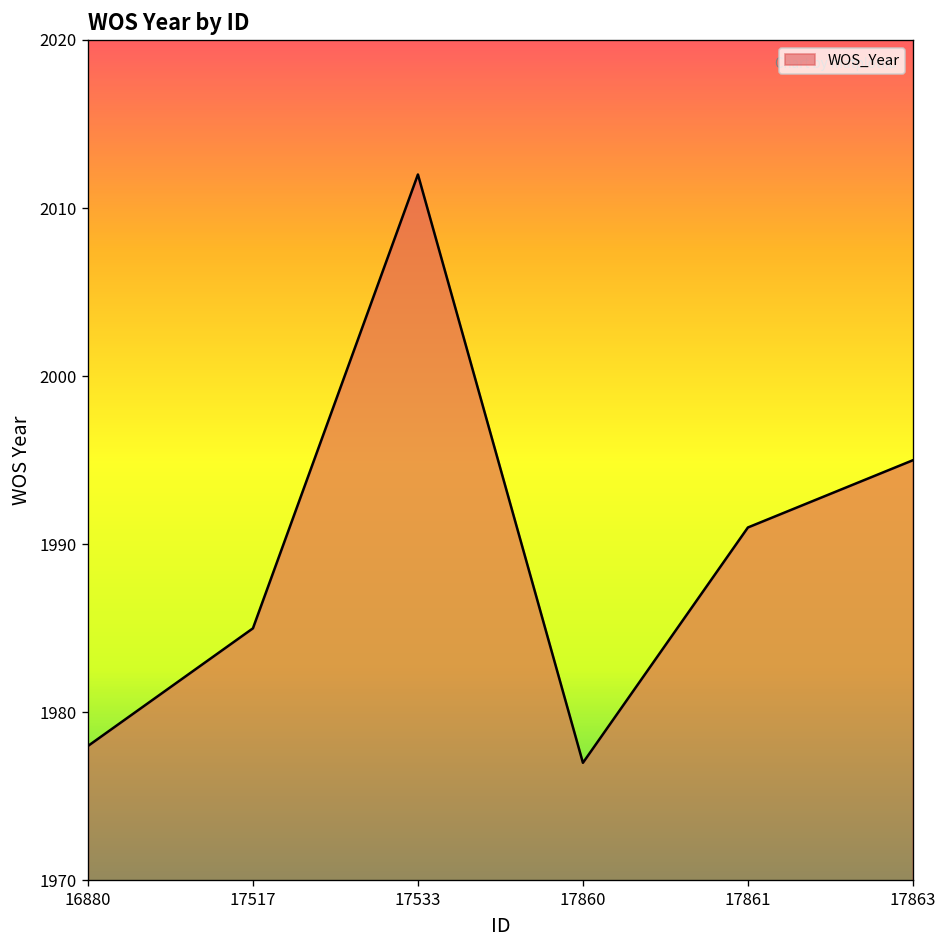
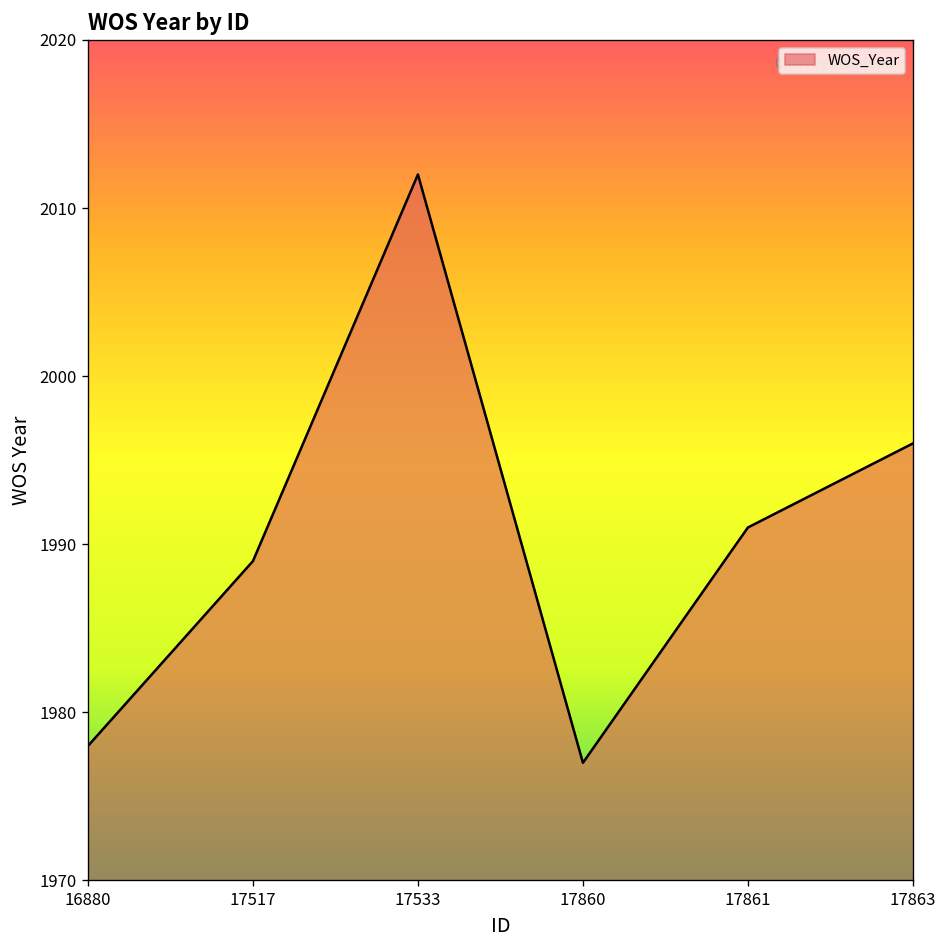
17517: 1985 -> 1989
17863: 1995 -> 1996
